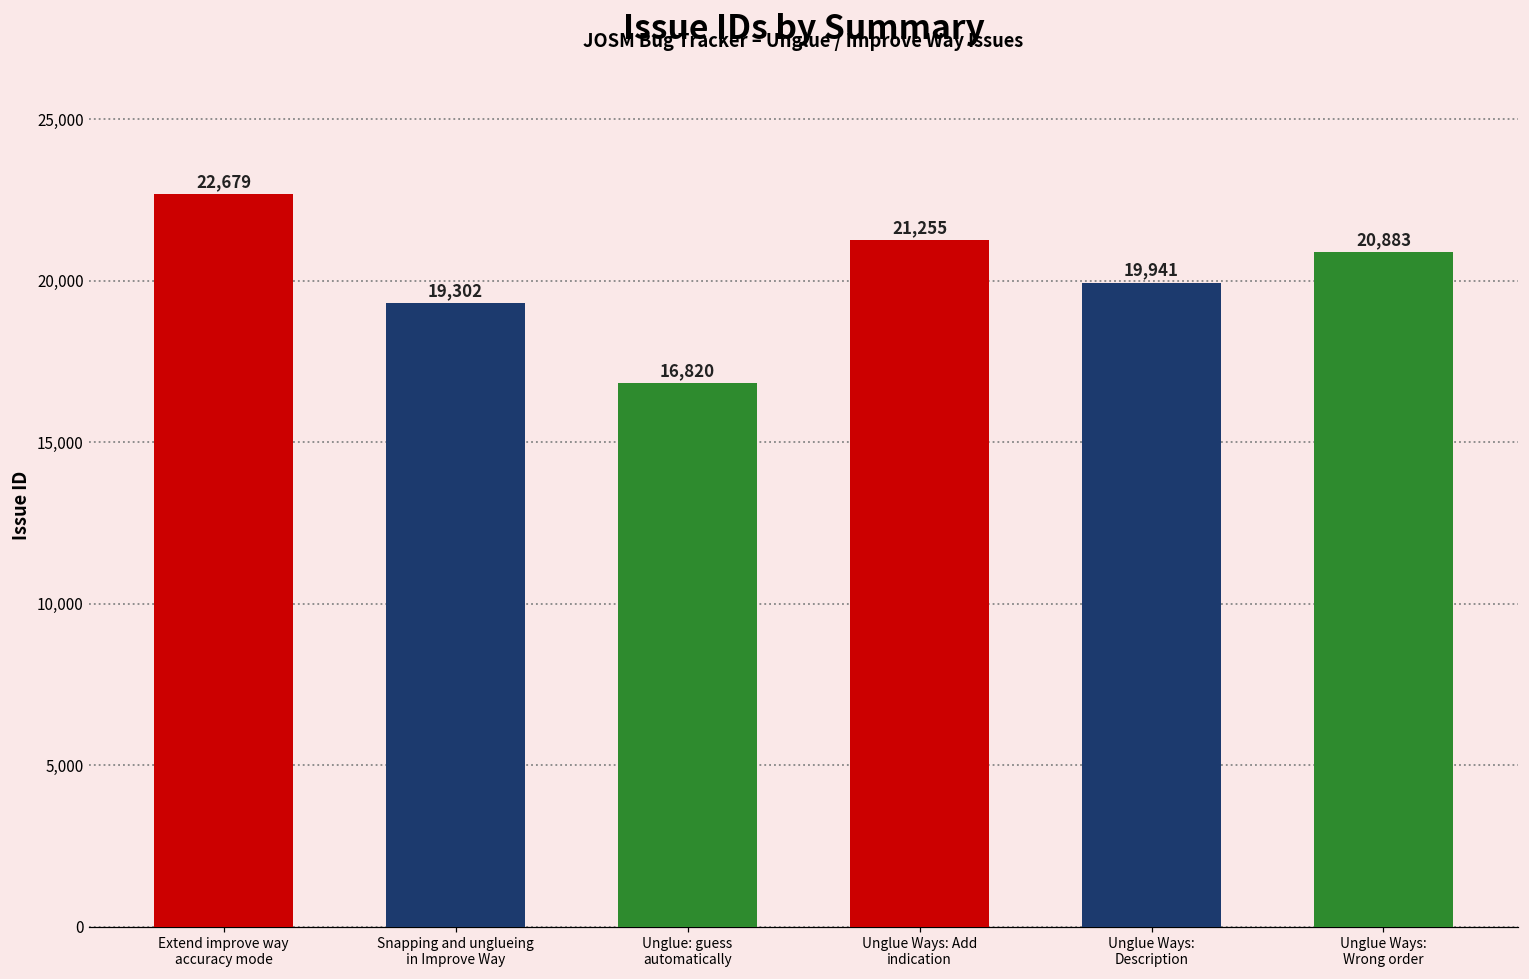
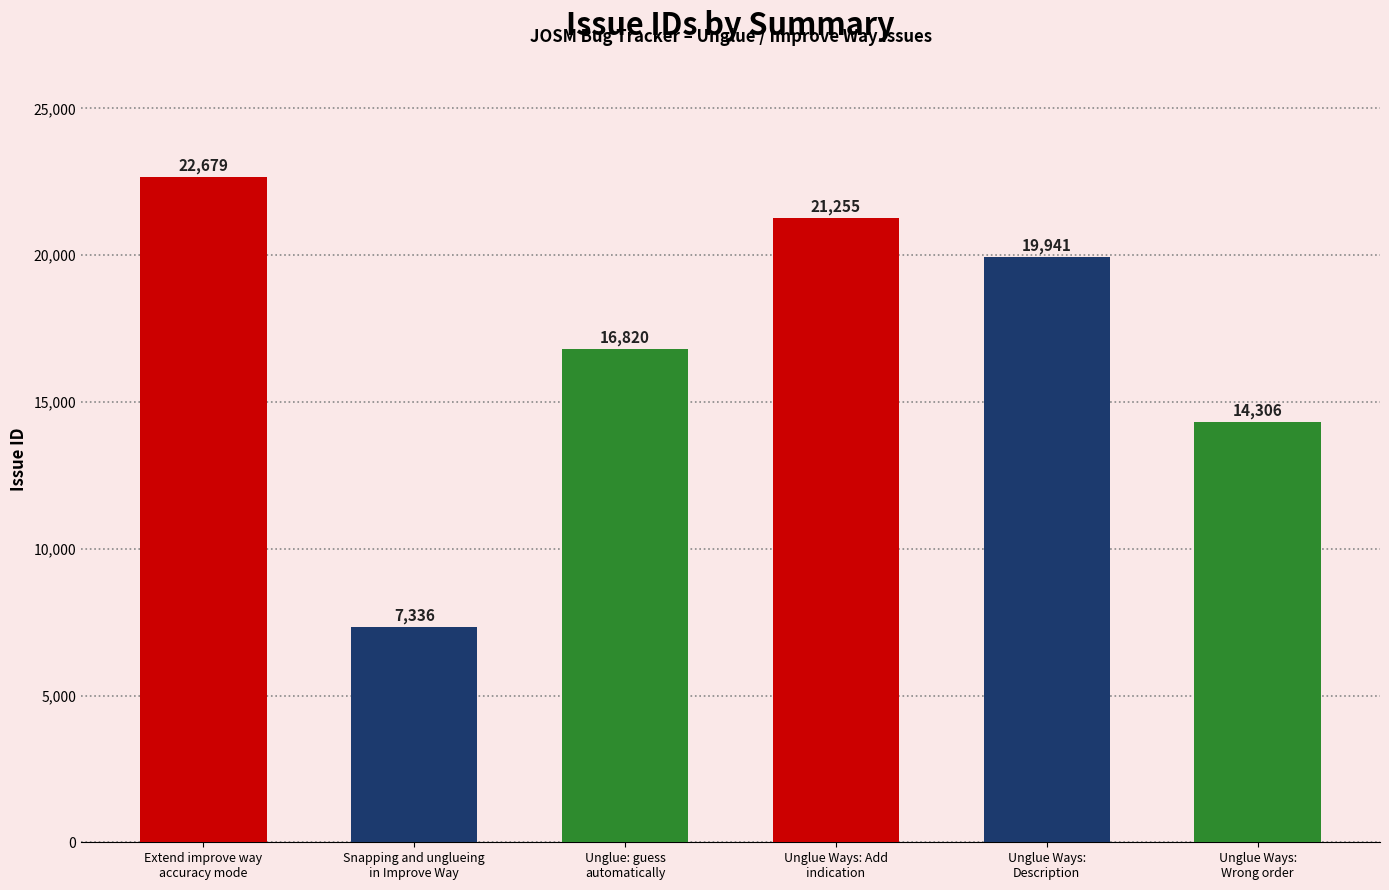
Snapping and unglueing in Improve Way: 19,302 -> 7,336
Unglue Ways: Wrong order: 20,883 -> 14,306
